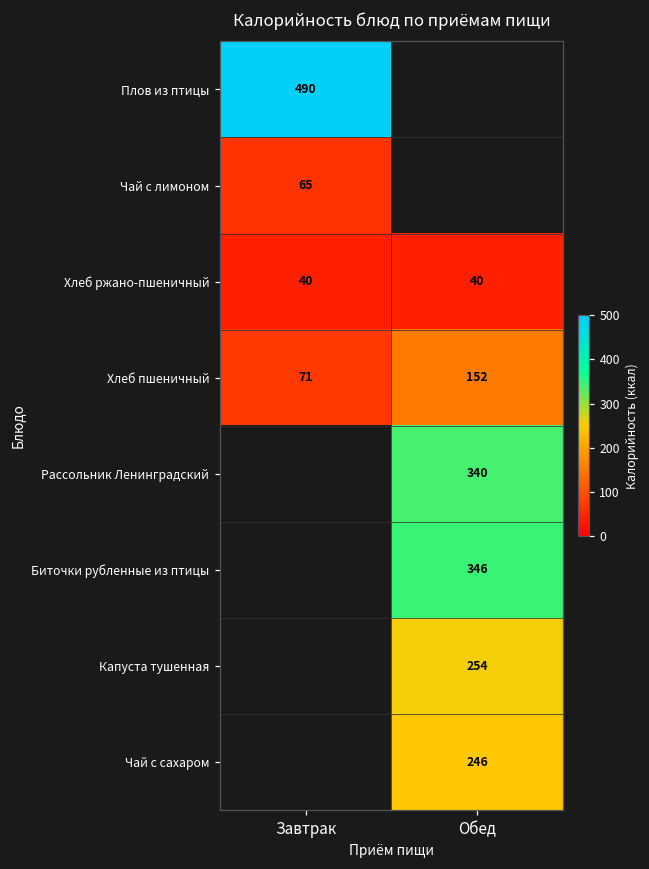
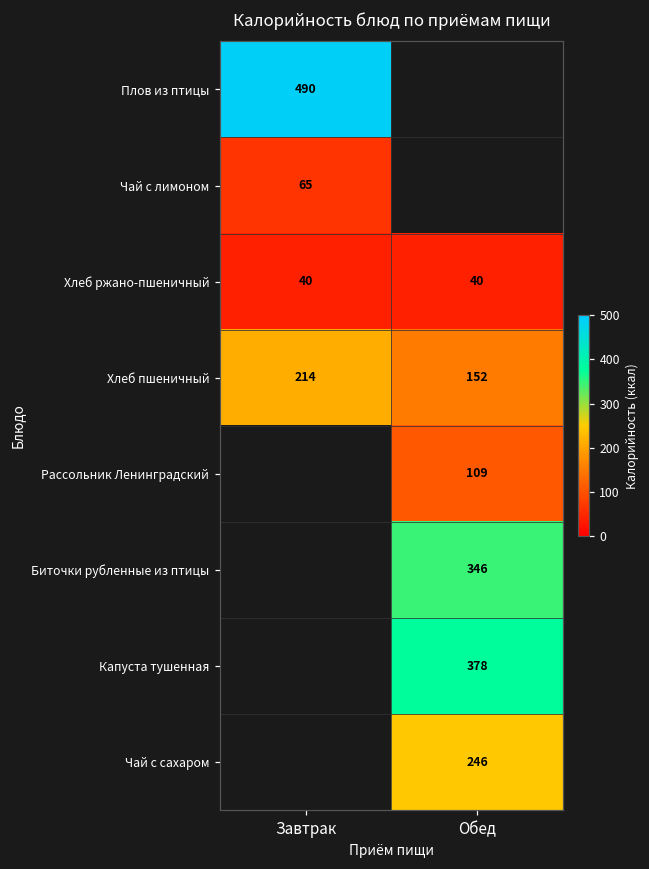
Хлеб пшеничный, Завтрак: 71 -> 214
Рассольник Ленинградский, Обед: 340 -> 109
Капуста тушенная, Обед: 254 -> 378
